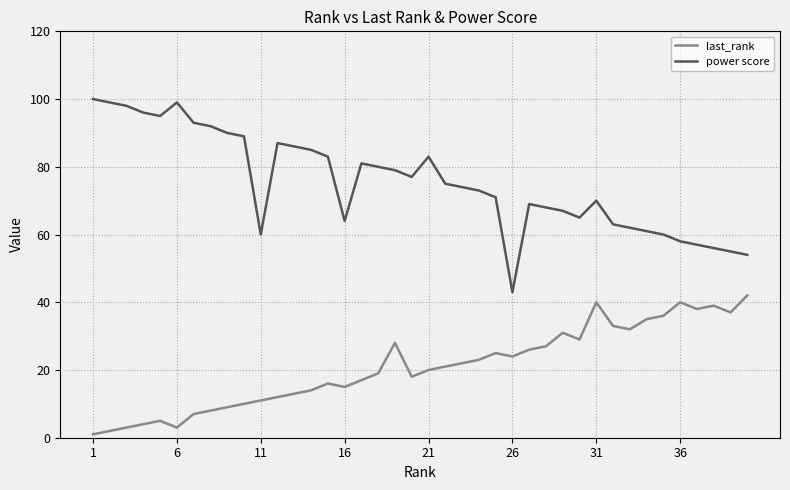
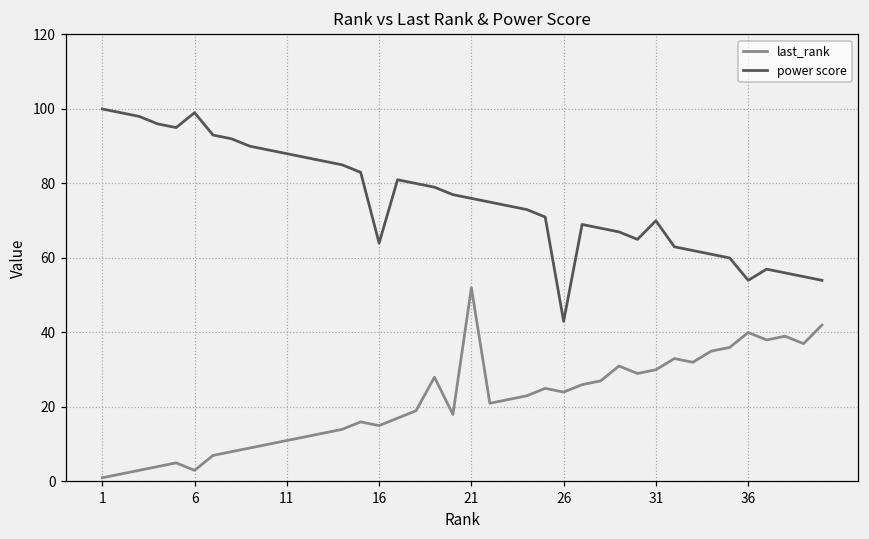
power score, 11: 60 -> 88
last_rank, 21: 20 -> 52
power score, 21: 83 -> 76
last_rank, 31: 40 -> 30
power score, 36: 58 -> 54
